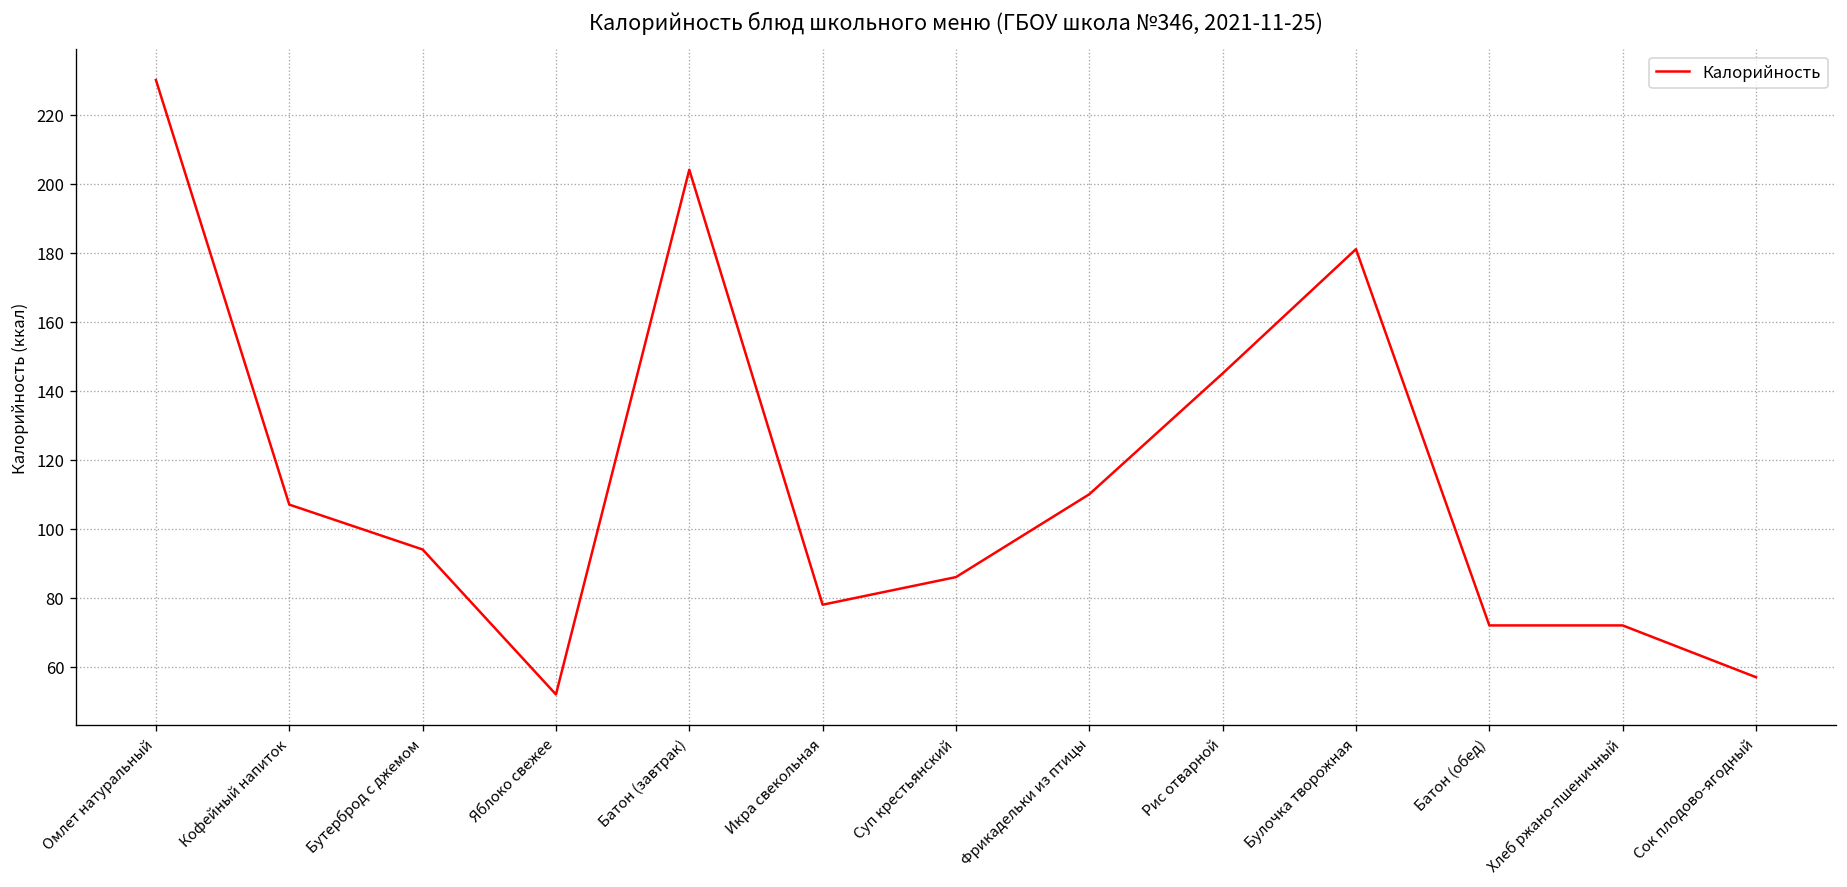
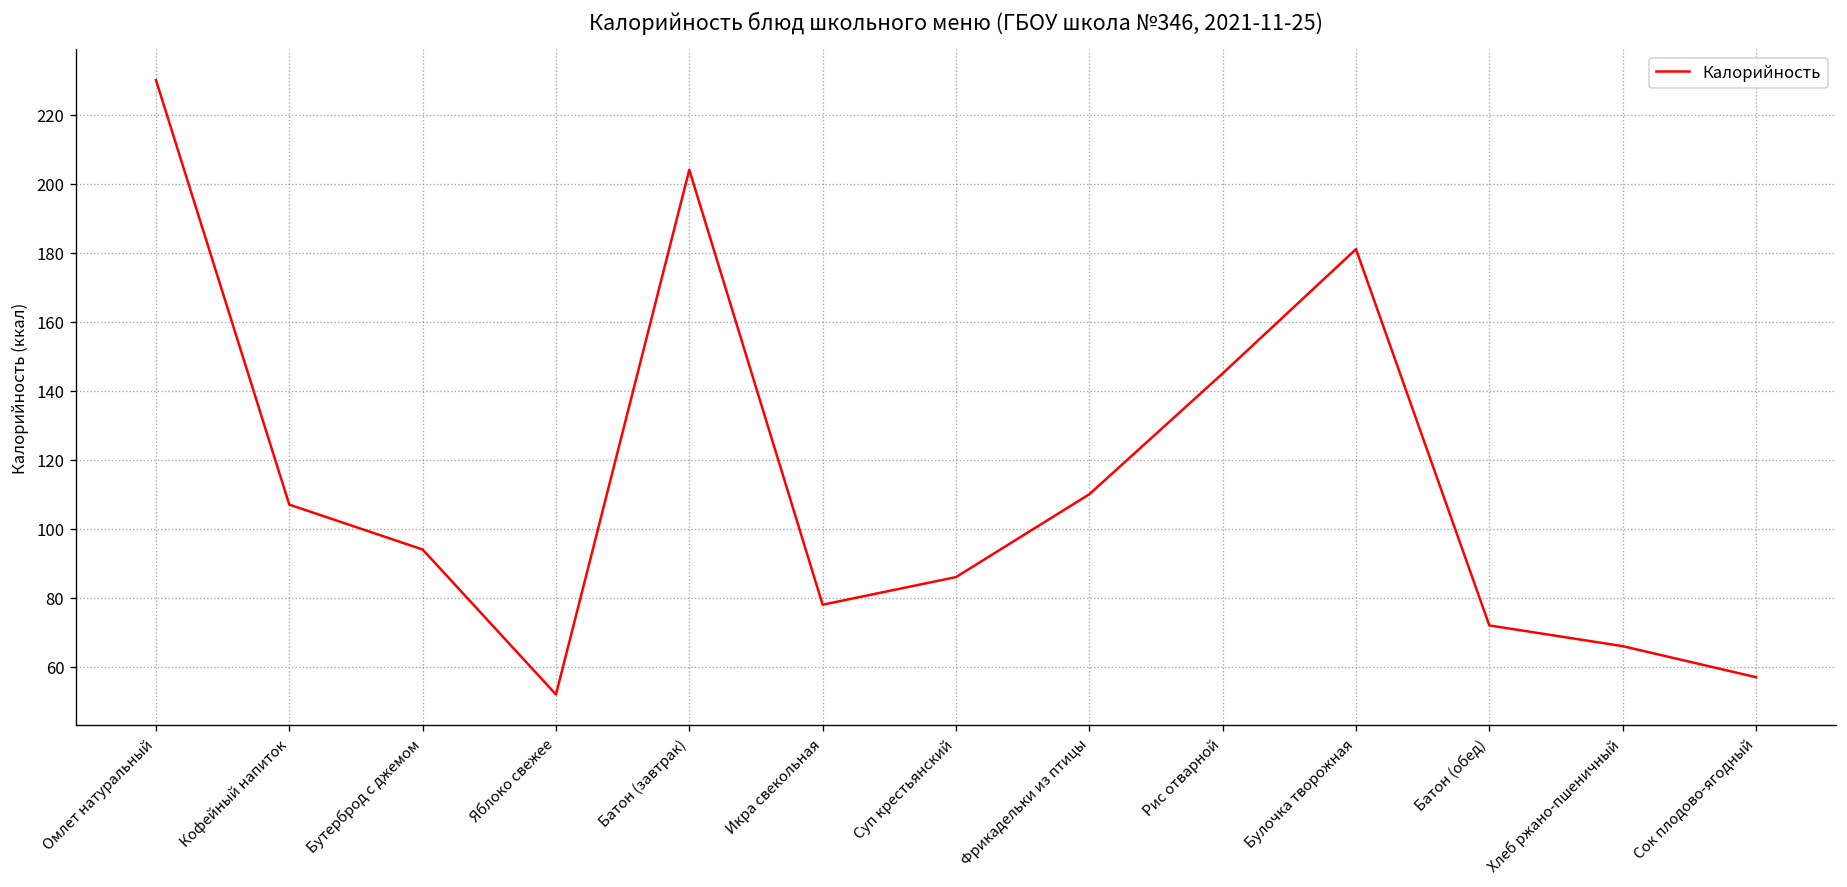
Хлеб ржано-пшеничный: 72 -> 66
